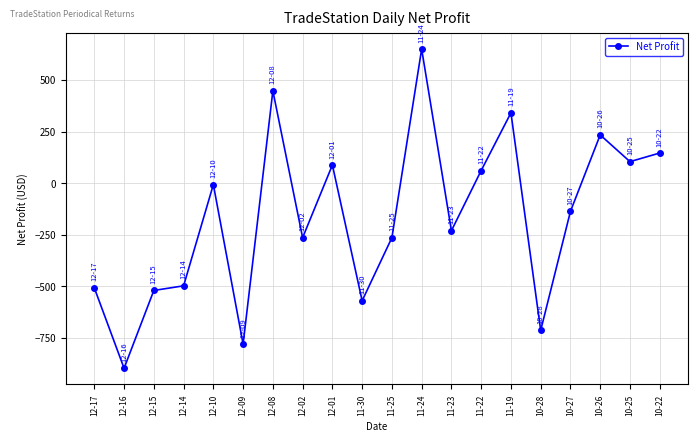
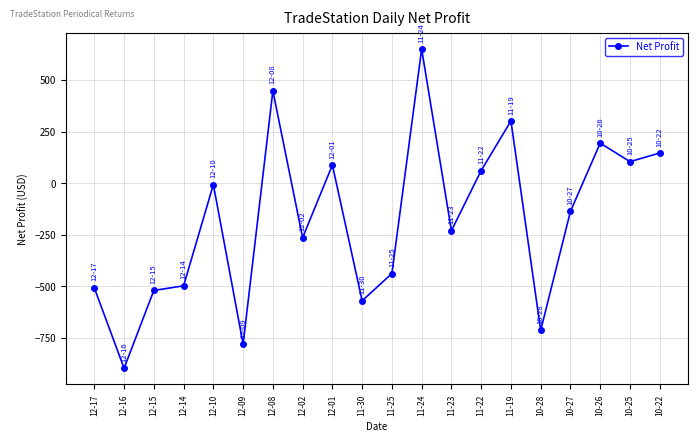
11-25: -270 -> -440
11-19: 340 -> 300
10-26: 230 -> 190
